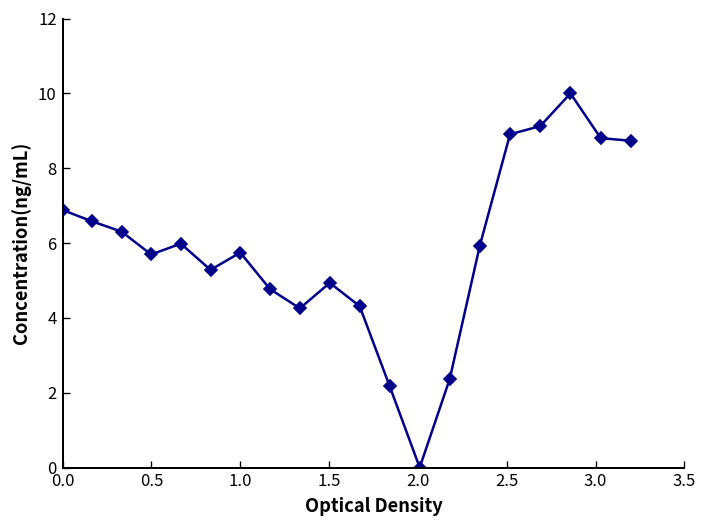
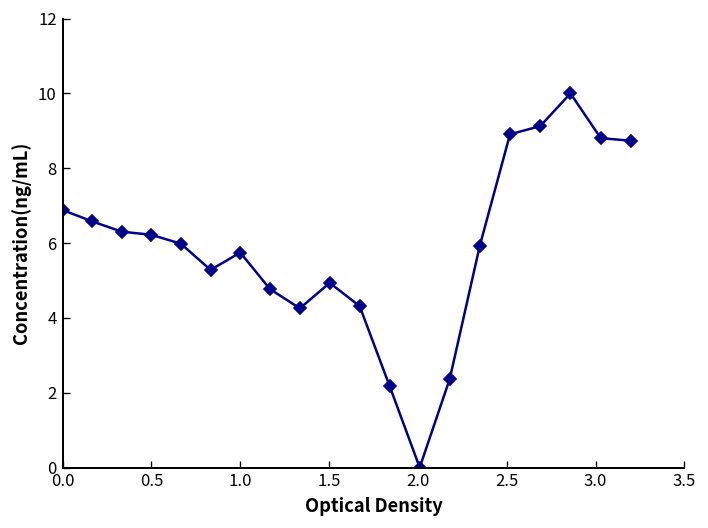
0.5: 5.7 -> 6.2
